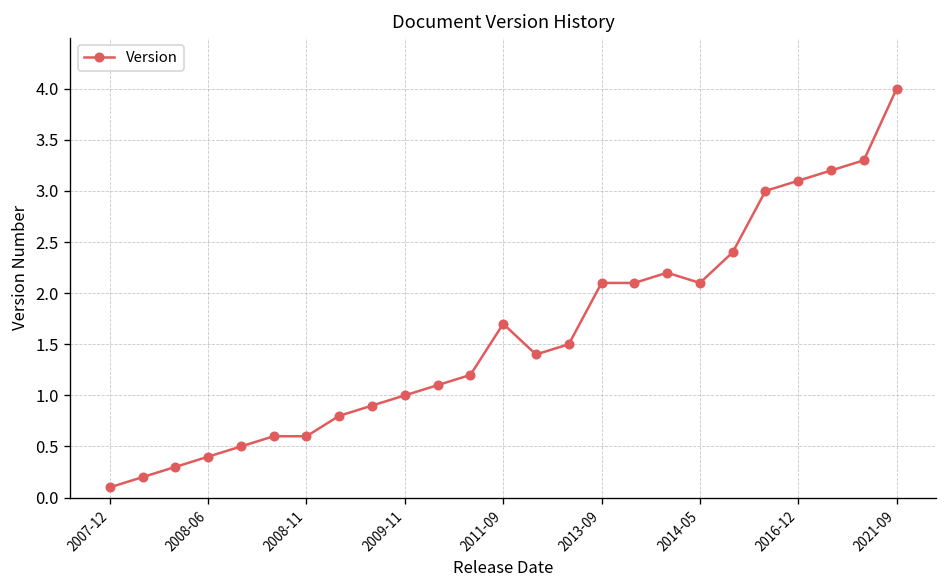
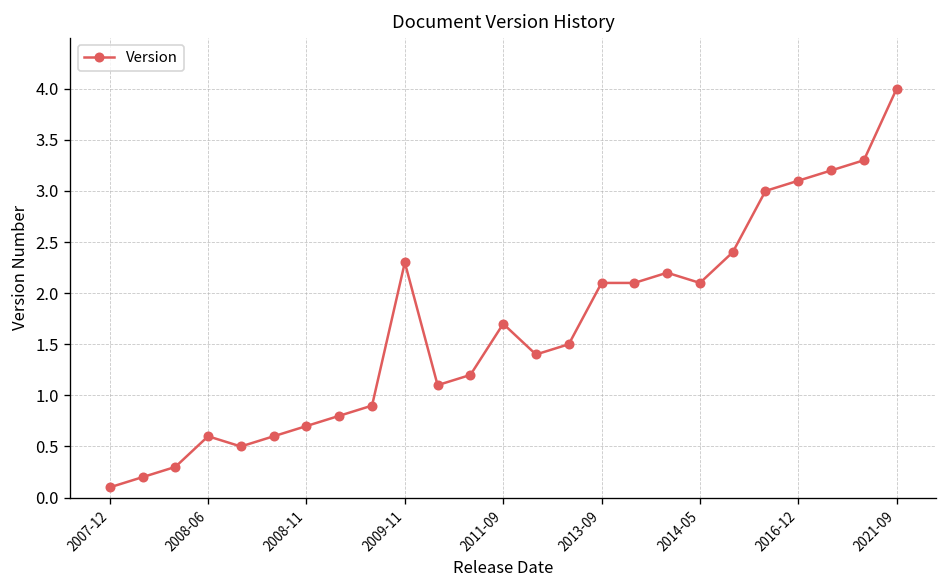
2008-06: 0.4 -> 0.6
2008-11: 0.6 -> 0.7
2009-11: 1.0 -> 2.3
